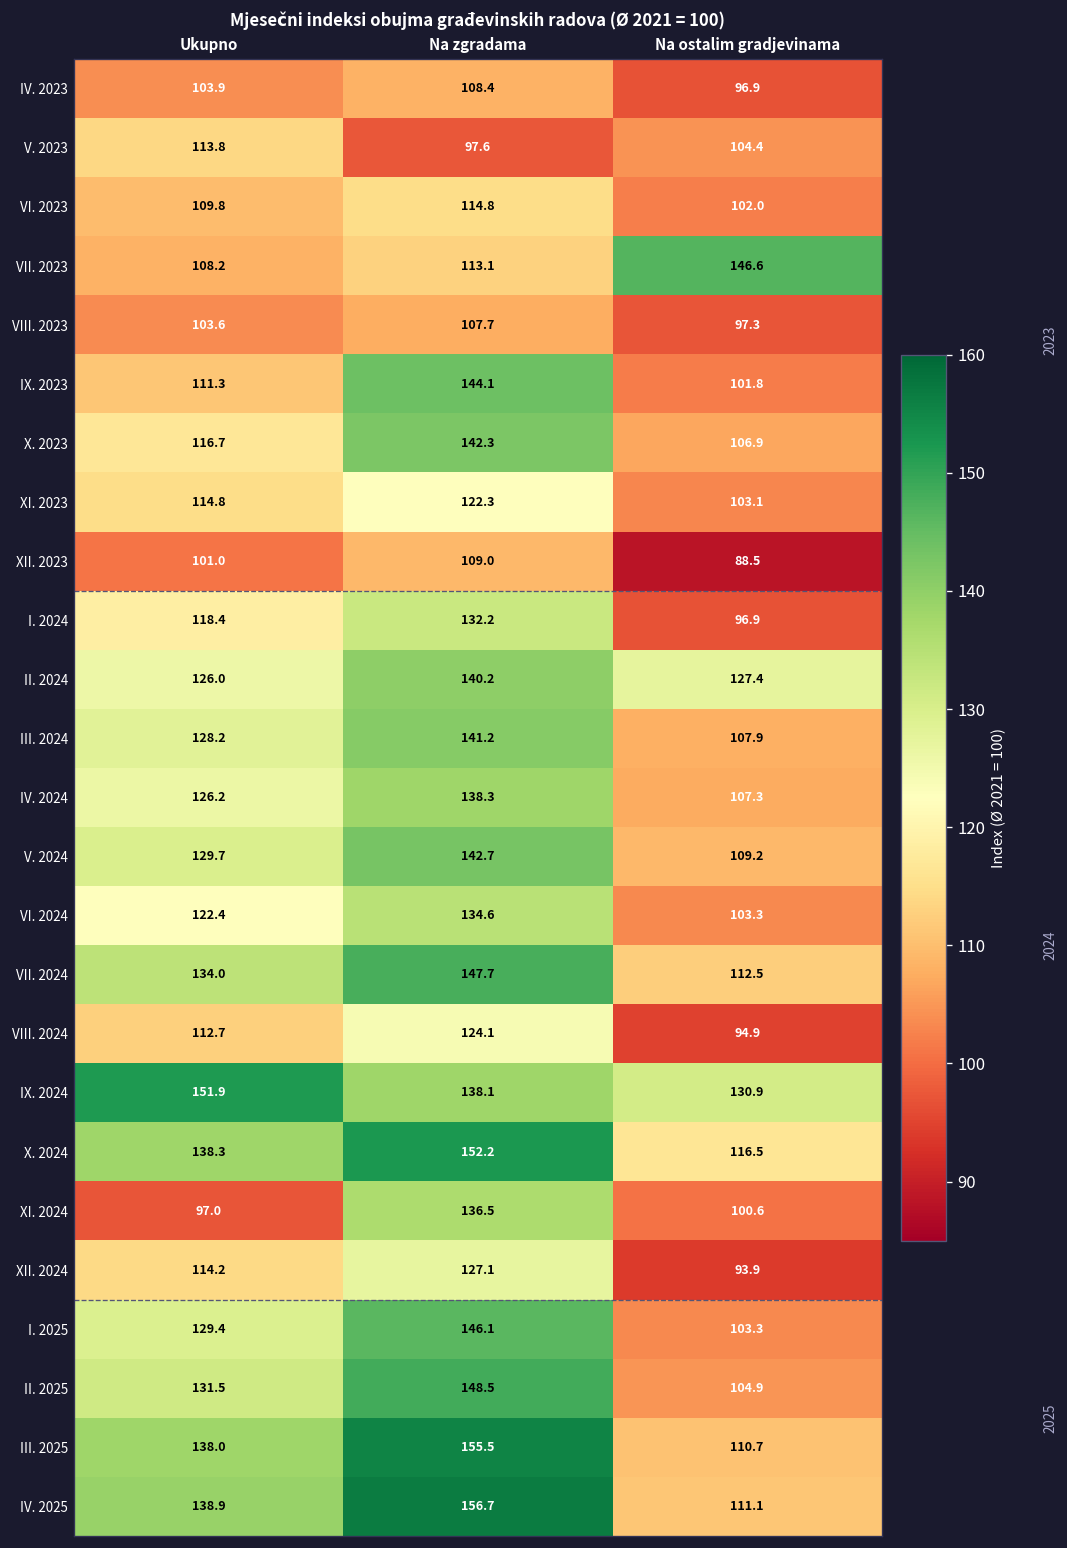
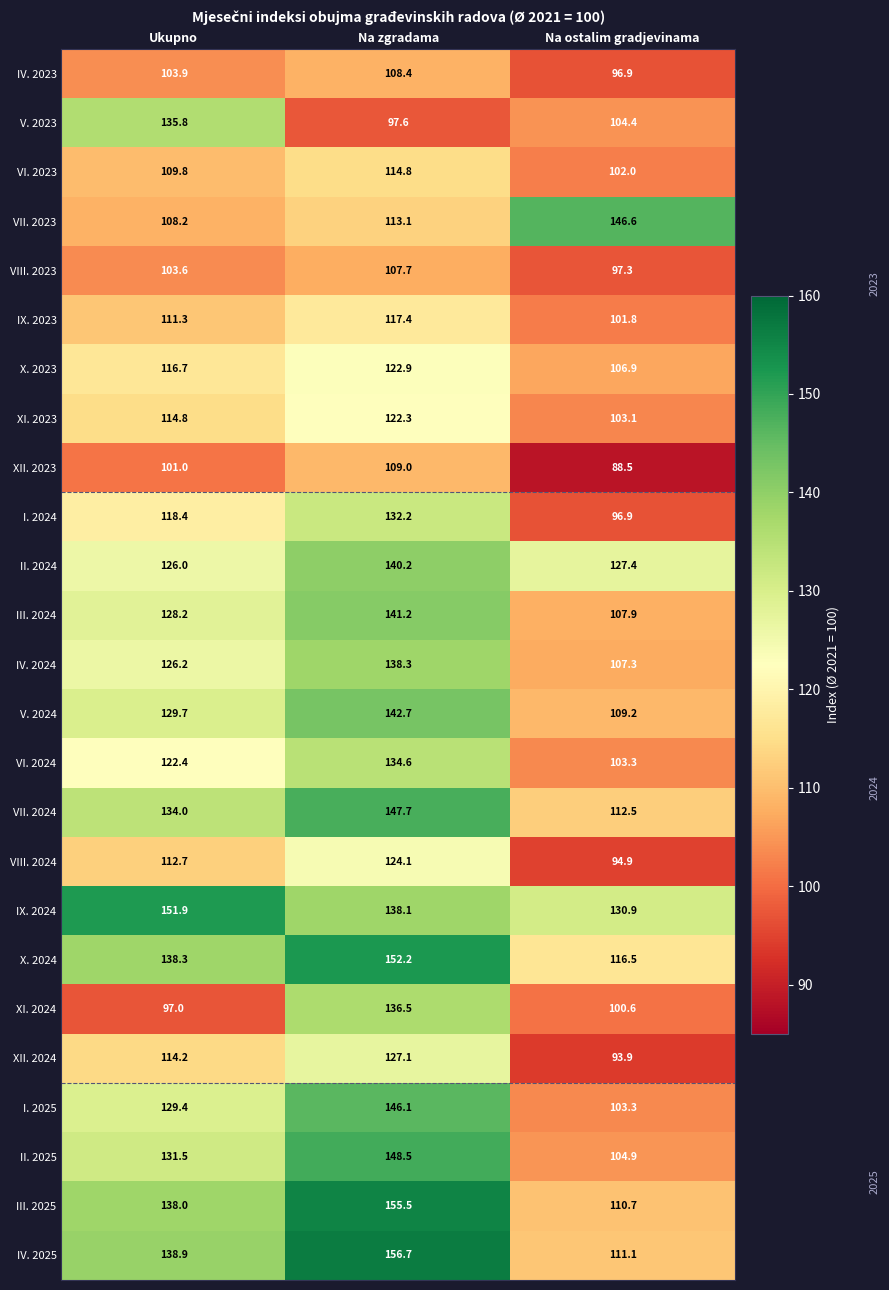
V. 2023, Ukupno: 113.8 -> 135.8
IX. 2023, Na zgradama: 144.1 -> 117.4
X. 2023, Na zgradama: 142.3 -> 122.9
